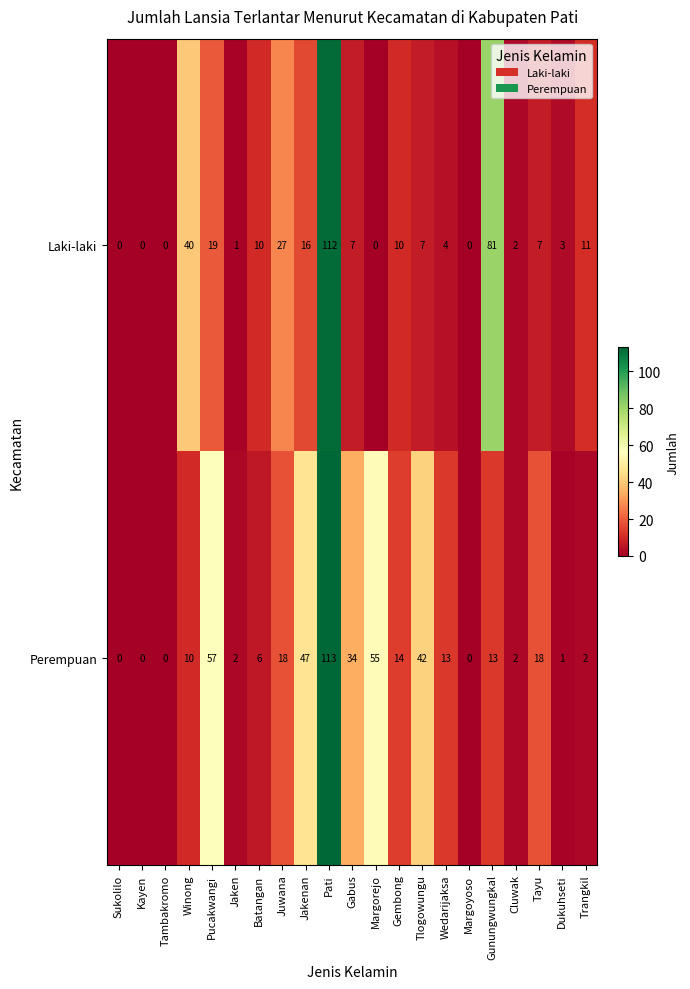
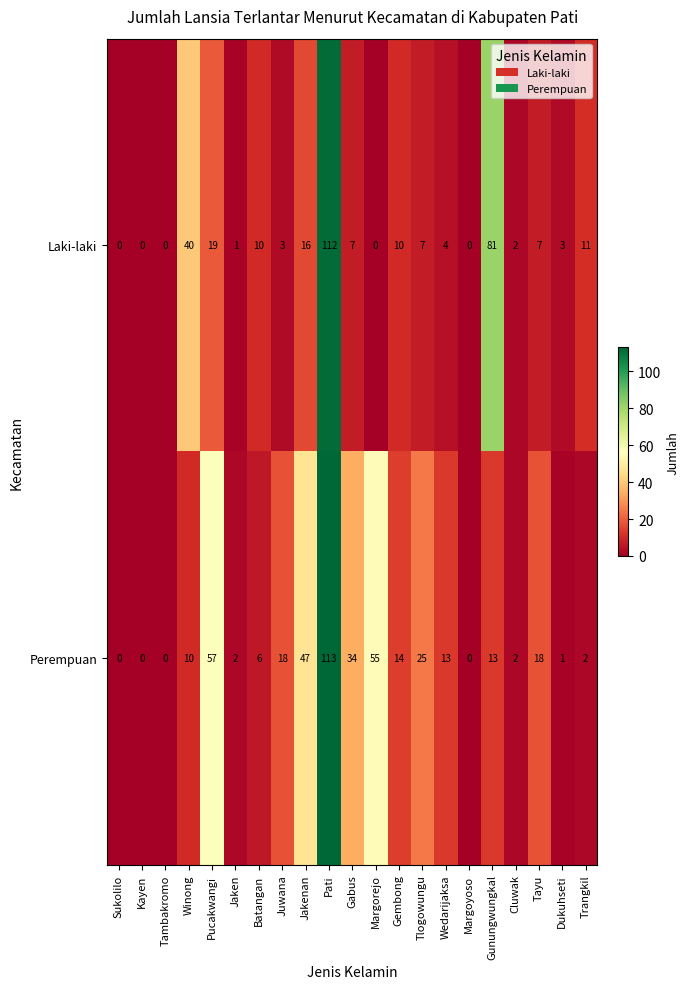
Laki-laki, Juwana: 27 -> 3
Perempuan, Tlogowungu: 42 -> 25
